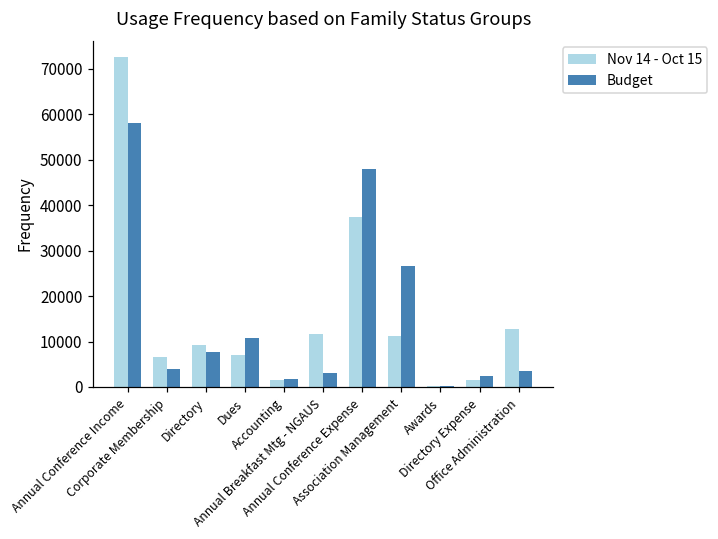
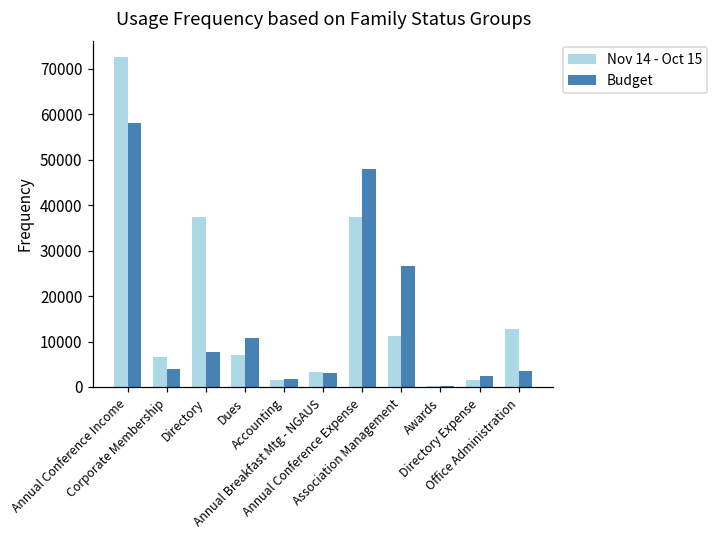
Nov 14 - Oct 15, Directory: 9000 -> 37000
Nov 14 - Oct 15, Annual Breakfast Mtg - NGAUS: 12000 -> 3000
